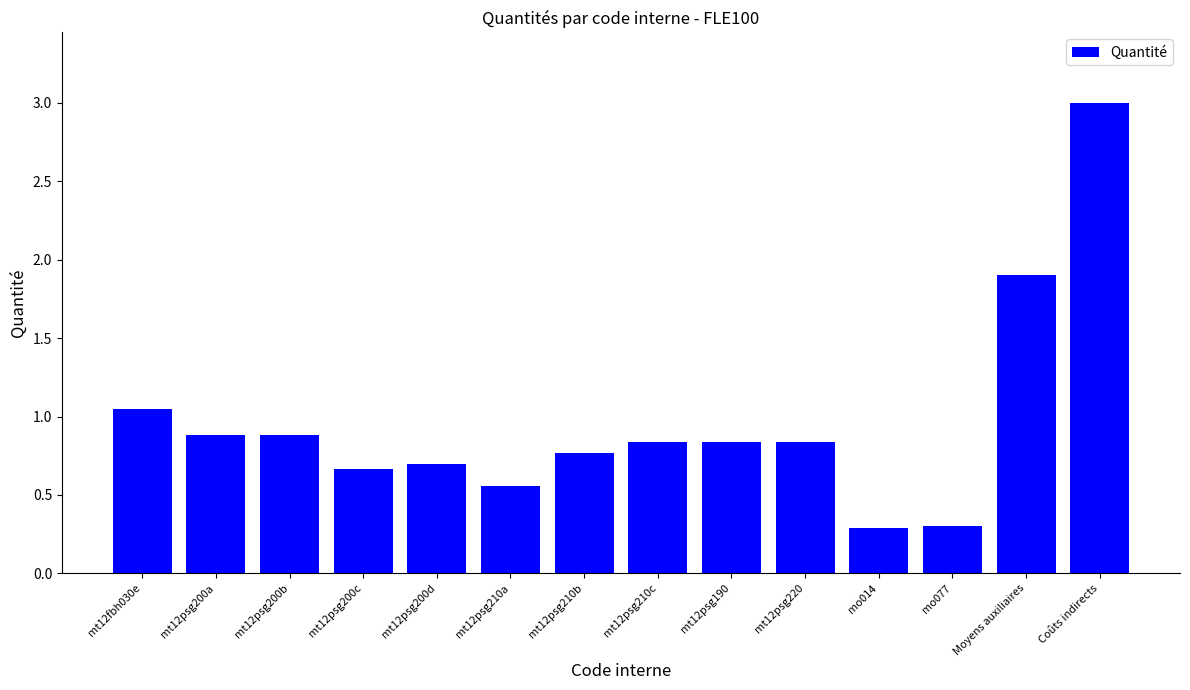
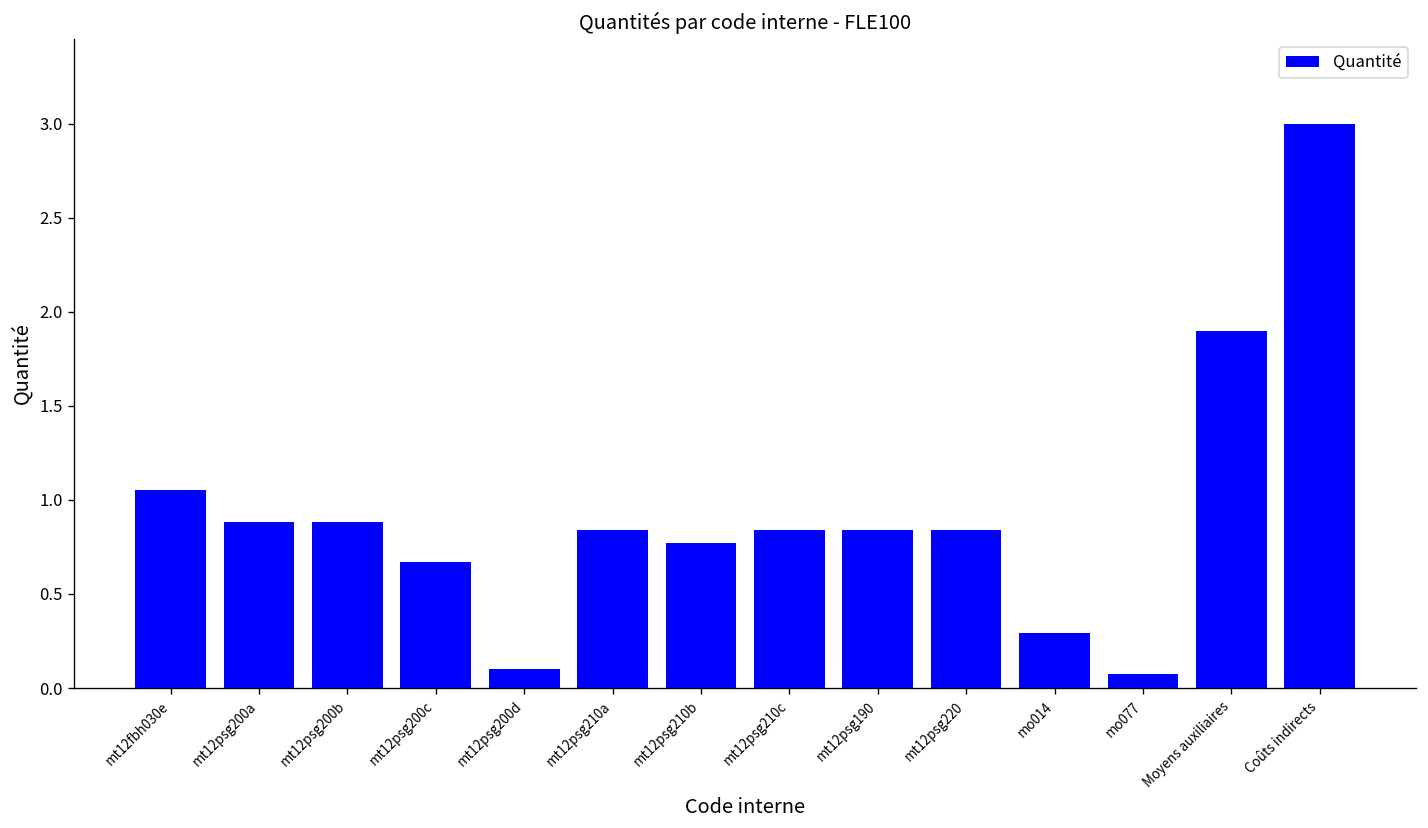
mt12psg200d: 0.7 -> 0.1
mt12psg210a: 0.56 -> 0.84
mo077: 0.31 -> 0.07
